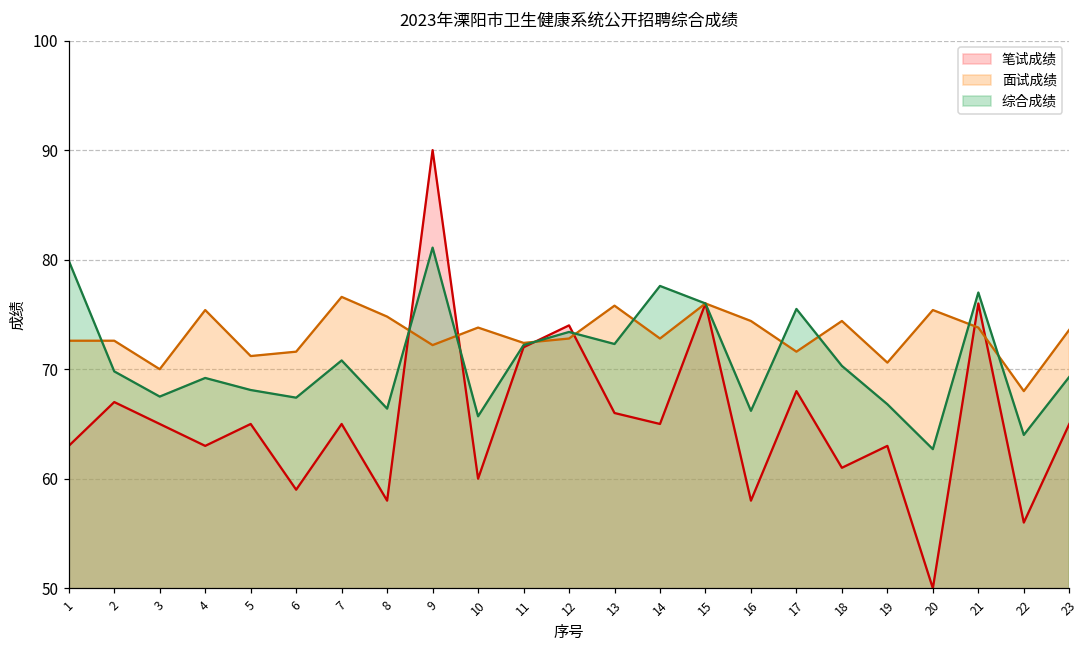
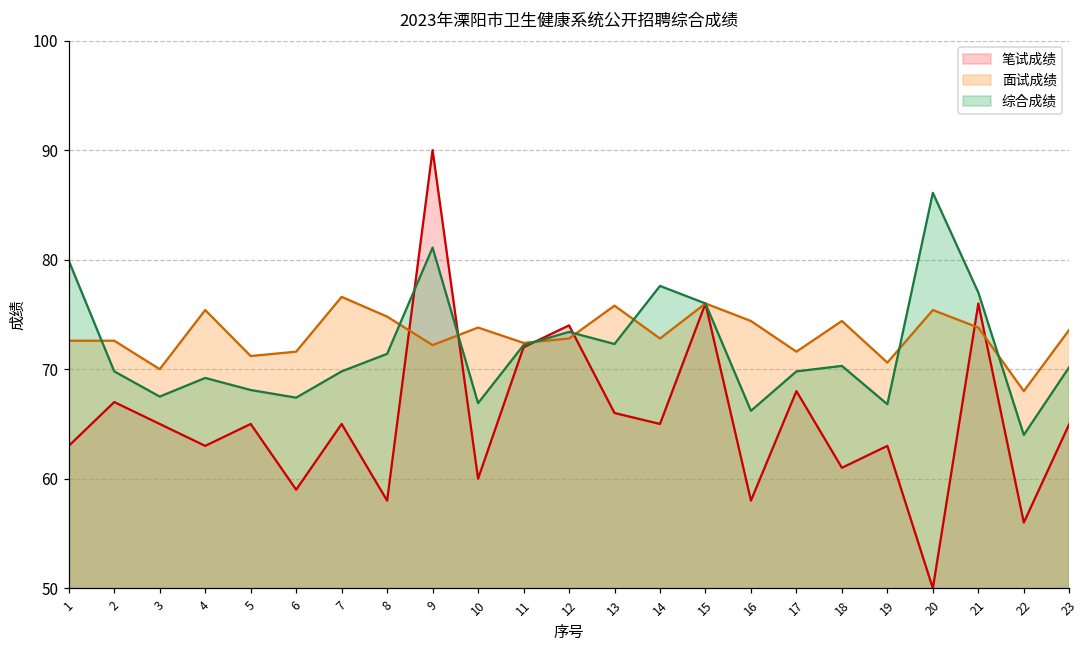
综合成绩, 7: 71 -> 70
综合成绩, 8: 66 -> 71
综合成绩, 10: 66 -> 67
综合成绩, 17: 76 -> 70
综合成绩, 20: 63 -> 86
综合成绩, 23: 69 -> 70
